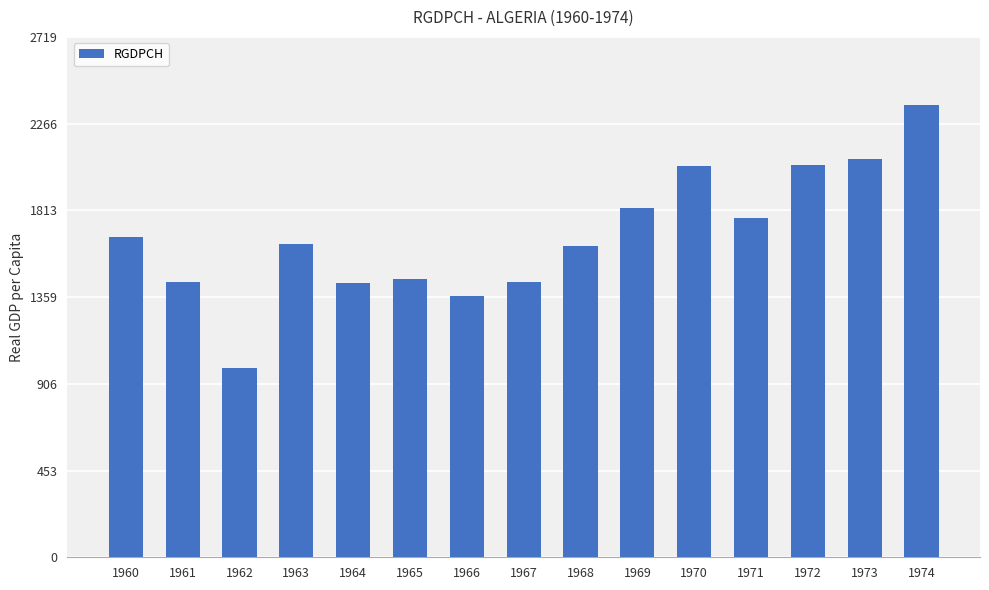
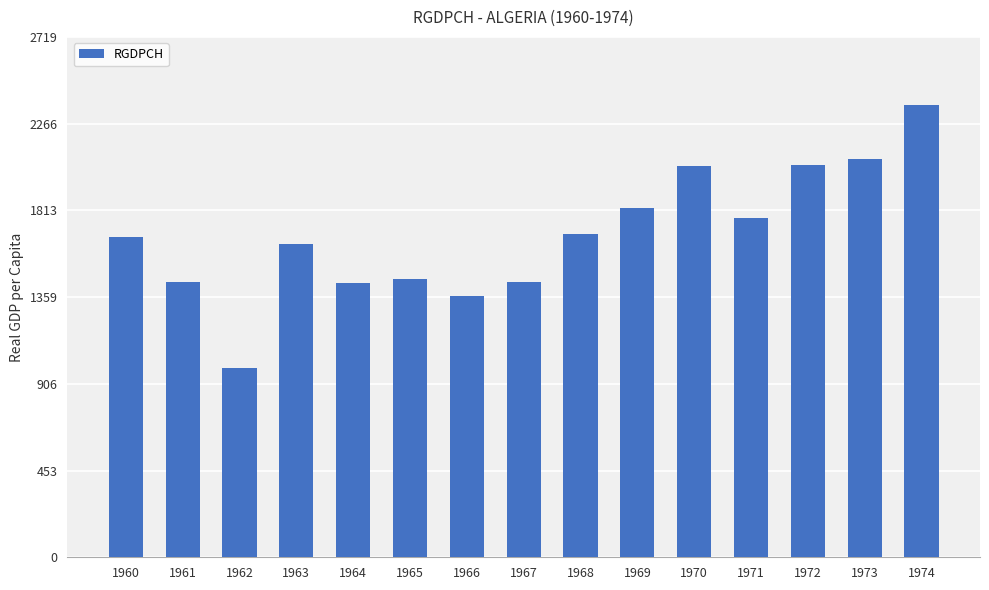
1968: 1630 -> 1690
